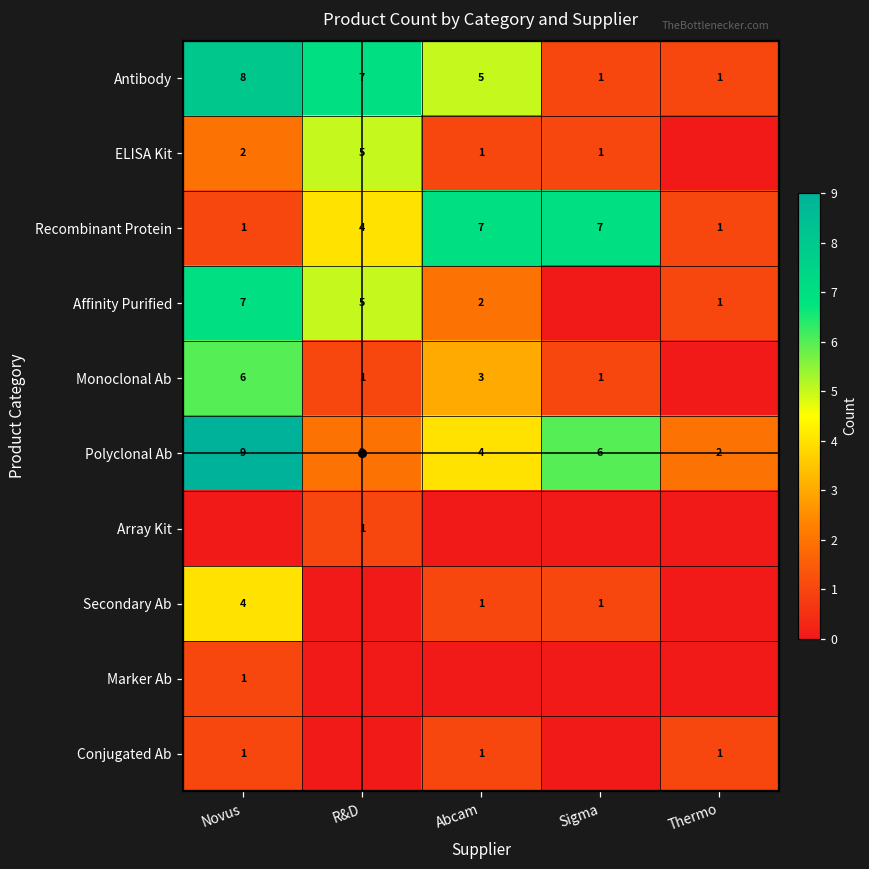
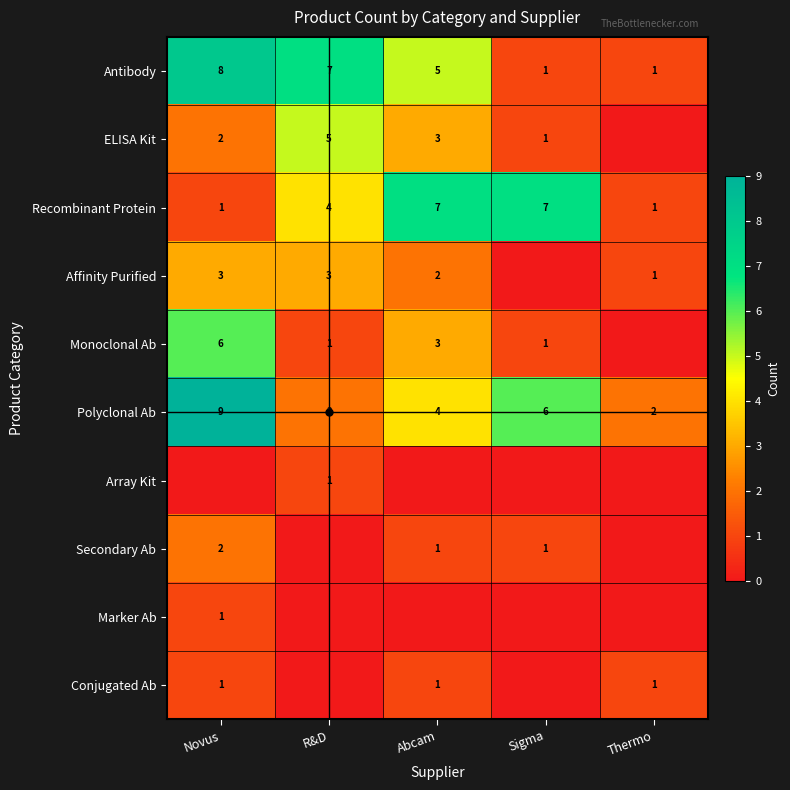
ELISA Kit, Abcam: 1 -> 3
Affinity Purified, Novus: 7 -> 3
Affinity Purified, R&D: 5 -> 3
Secondary Ab, Novus: 4 -> 2
